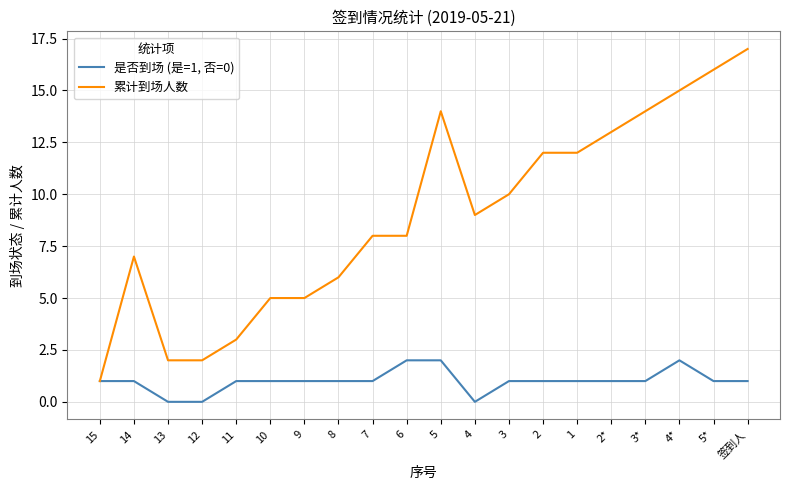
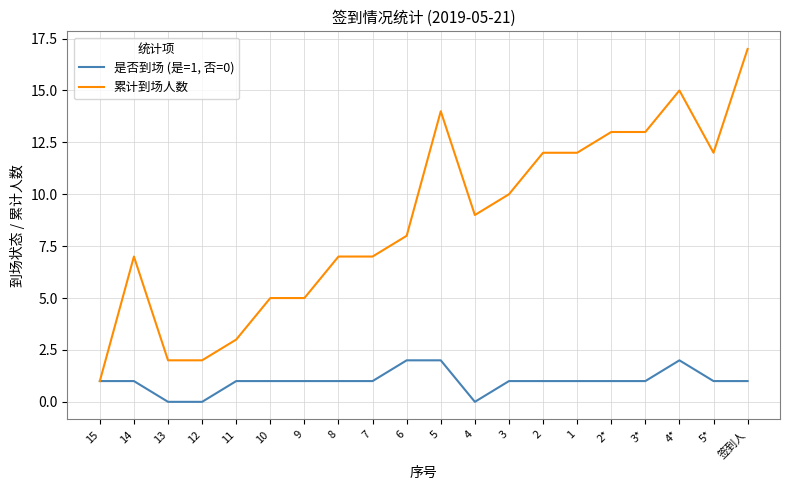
累计到场人数, 8: 6 -> 7
累计到场人数, 7: 8 -> 7
累计到场人数, 3*: 14 -> 13
累计到场人数, 5*: 16 -> 12
